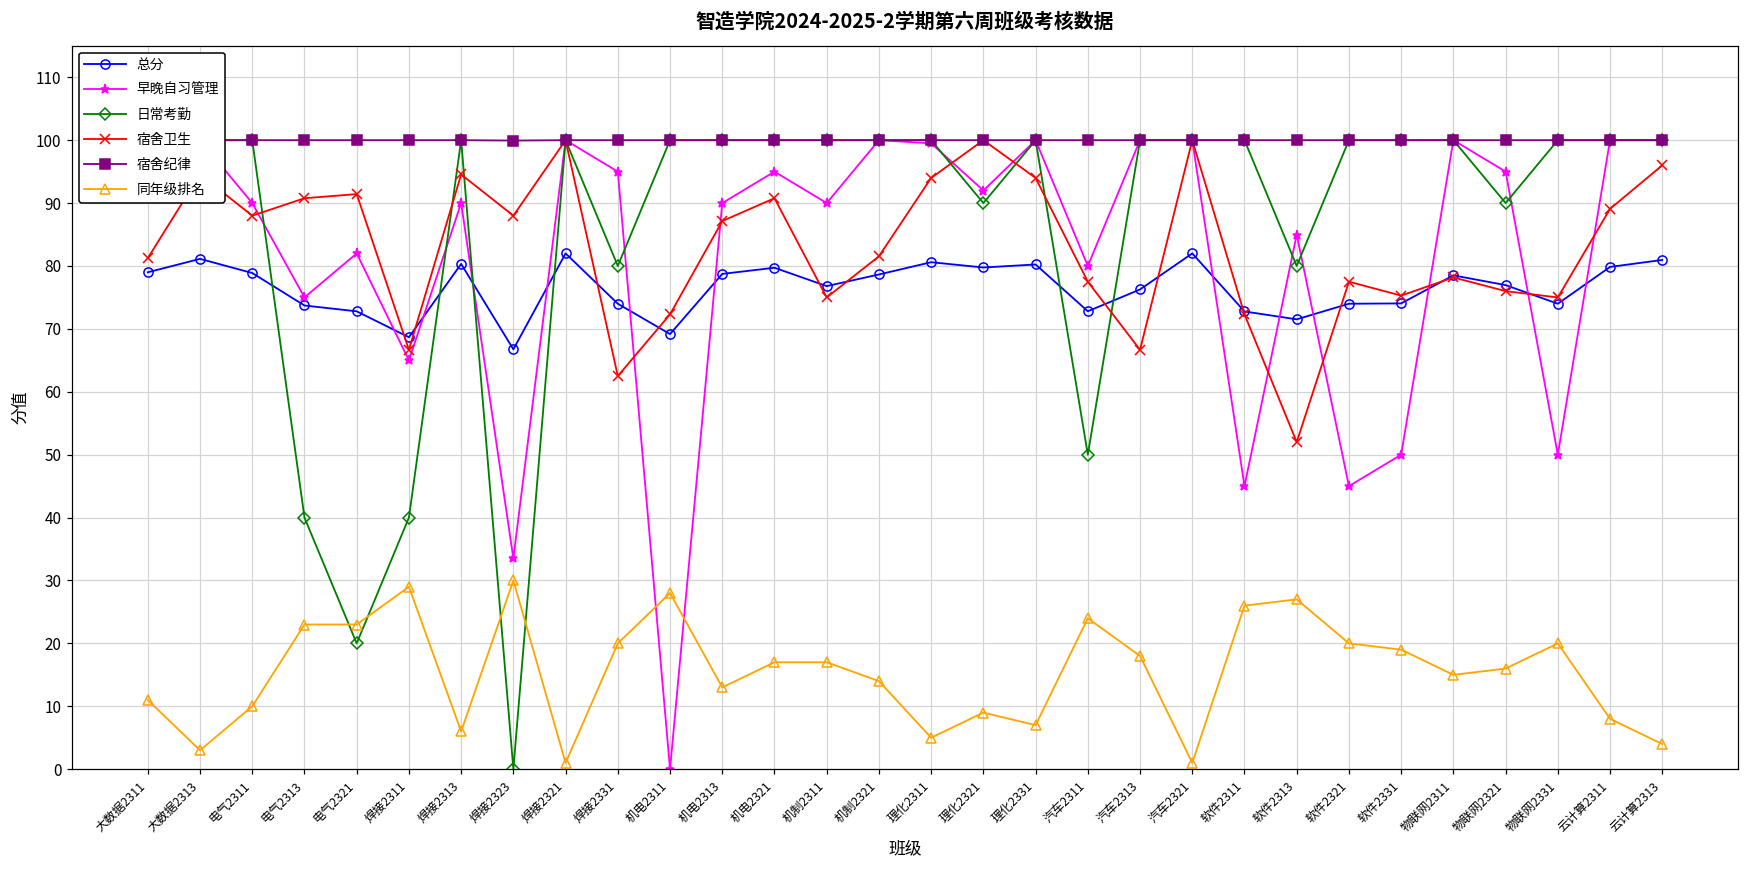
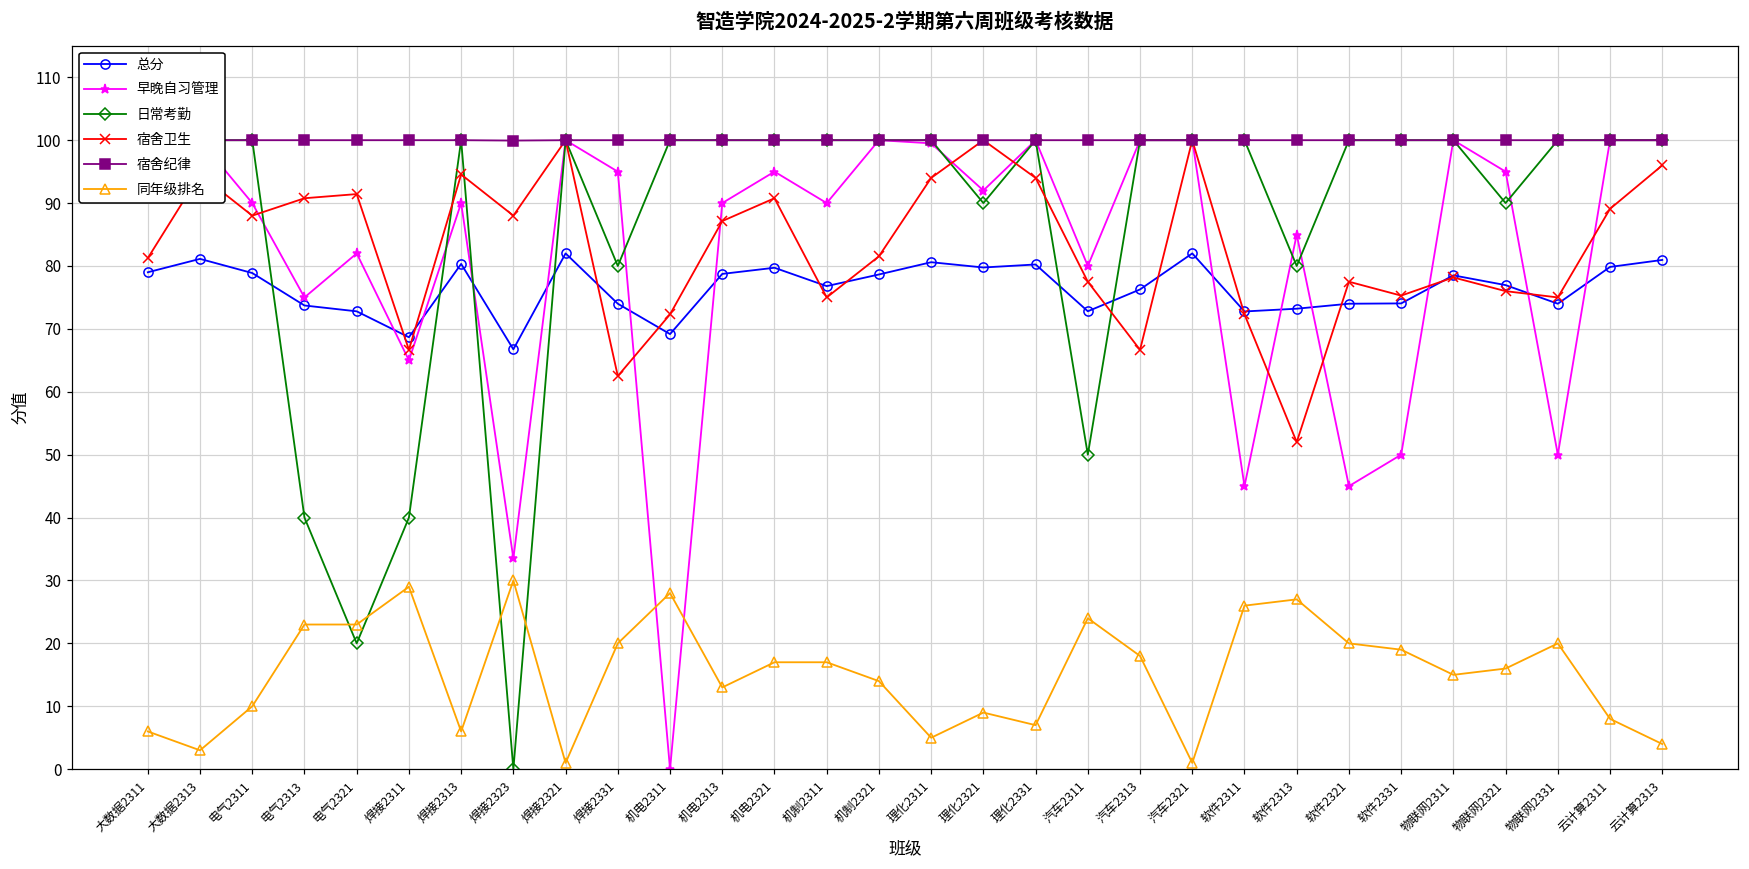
同年级排名, 大数据2311: 11 -> 6
总分, 软件2313: 72 -> 73
